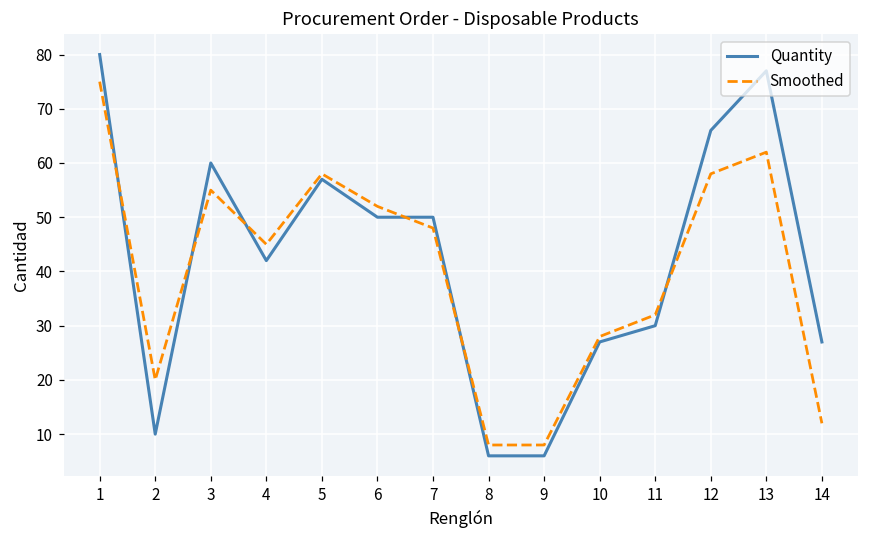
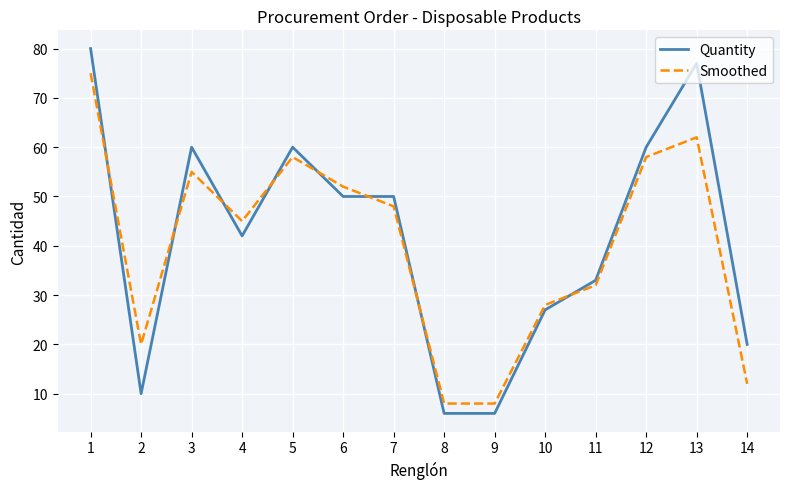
Quantity, 5: 57 -> 60
Quantity, 11: 30 -> 33
Quantity, 12: 66 -> 60
Quantity, 14: 27 -> 20
